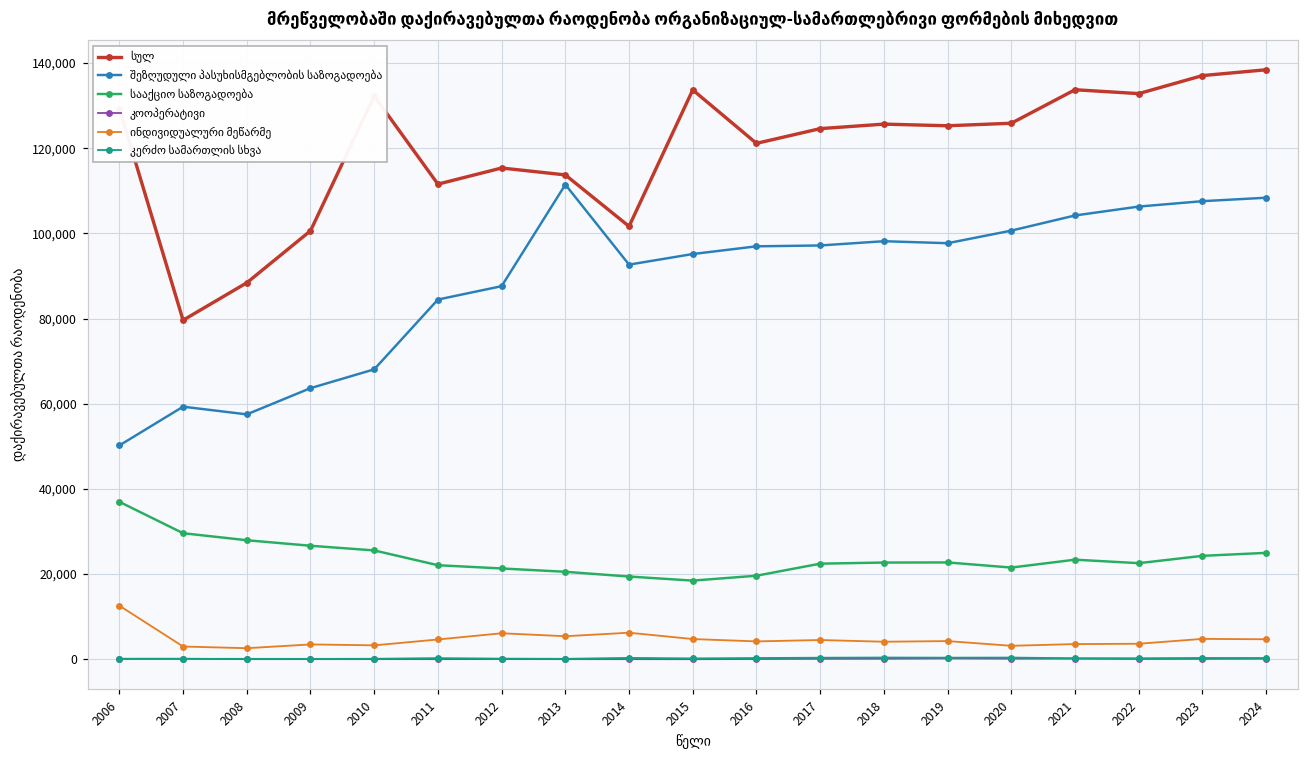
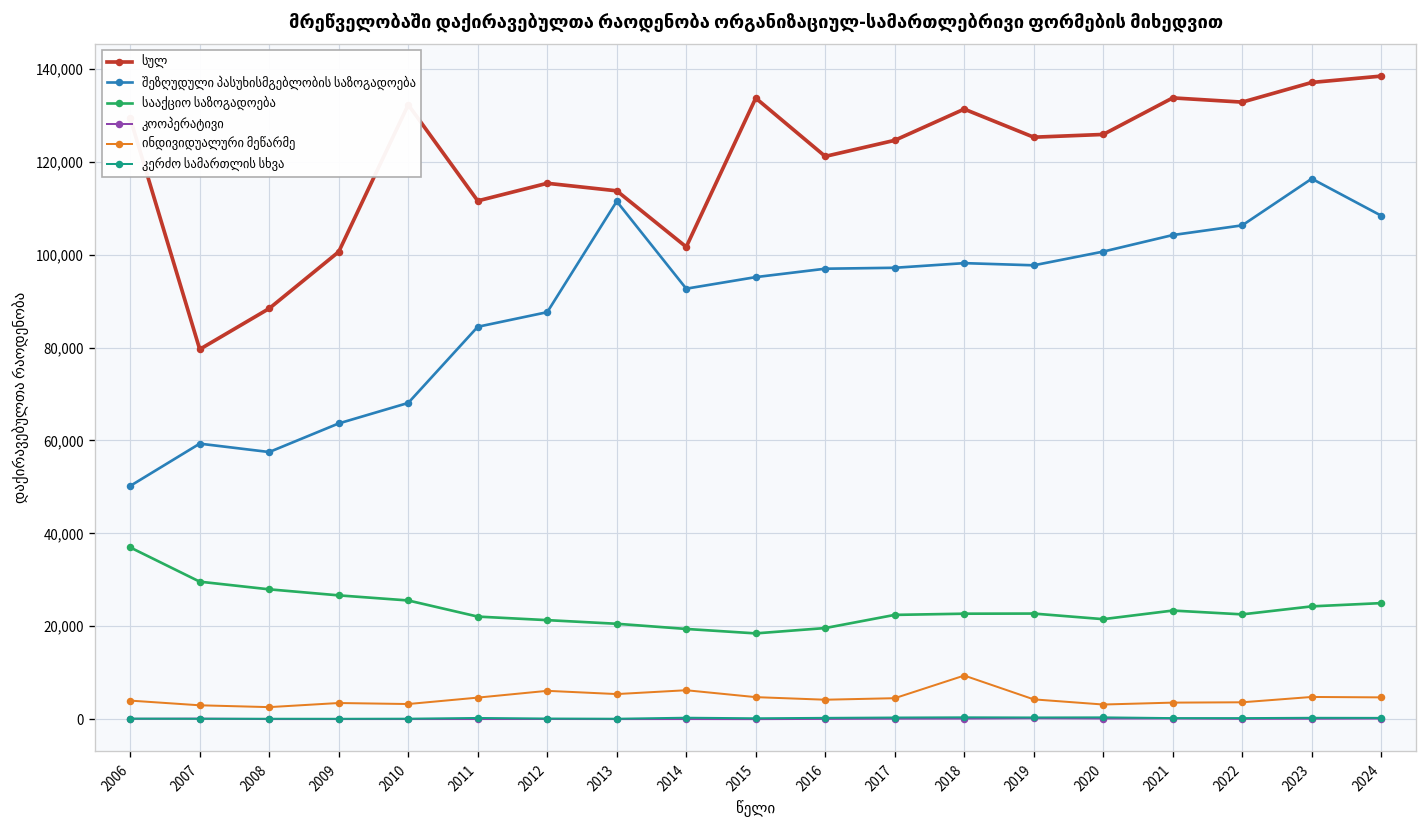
ინდივიდუალური მეწარმე, 2006: 13,000 -> 4,000
სულ, 2018: 126,000 -> 131,000
ინდივიდუალური მეწარმე, 2018: 4,000 -> 9,000
შეზღუდული პასუხისმგებლობის საზოგადოება, 2023: 108,000 -> 116,000
